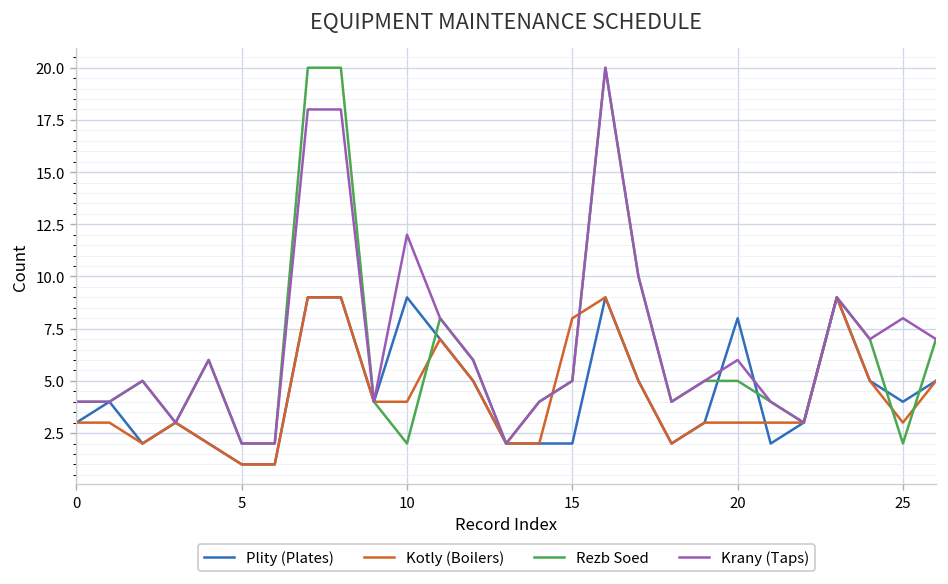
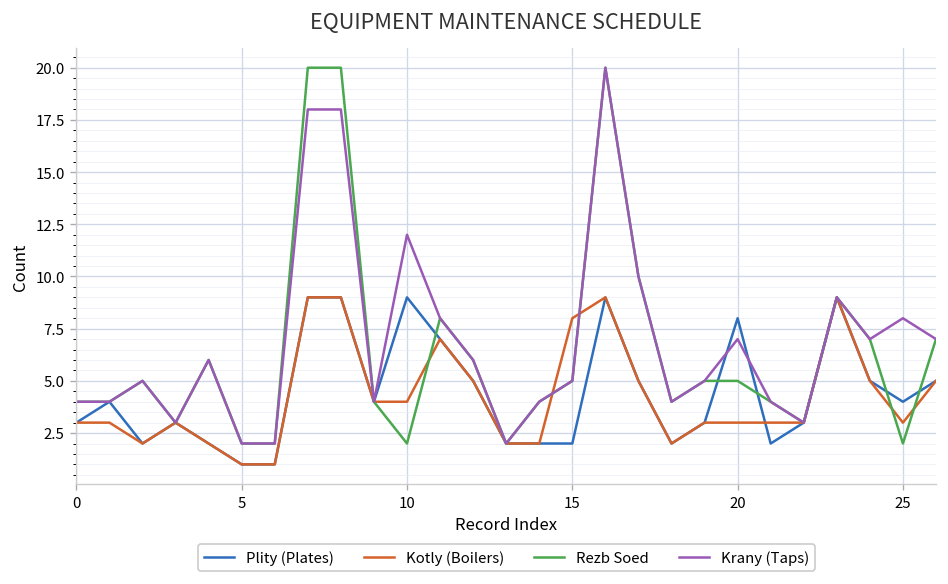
Krany (Taps), 20: 6 -> 7
